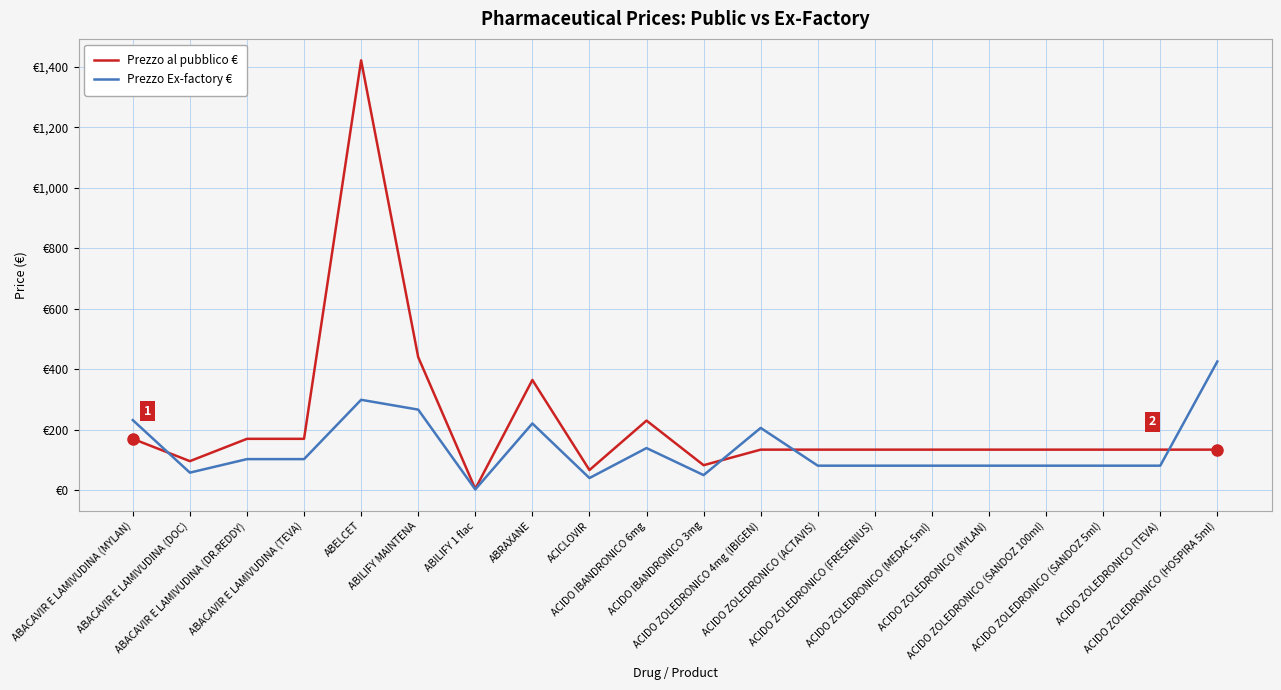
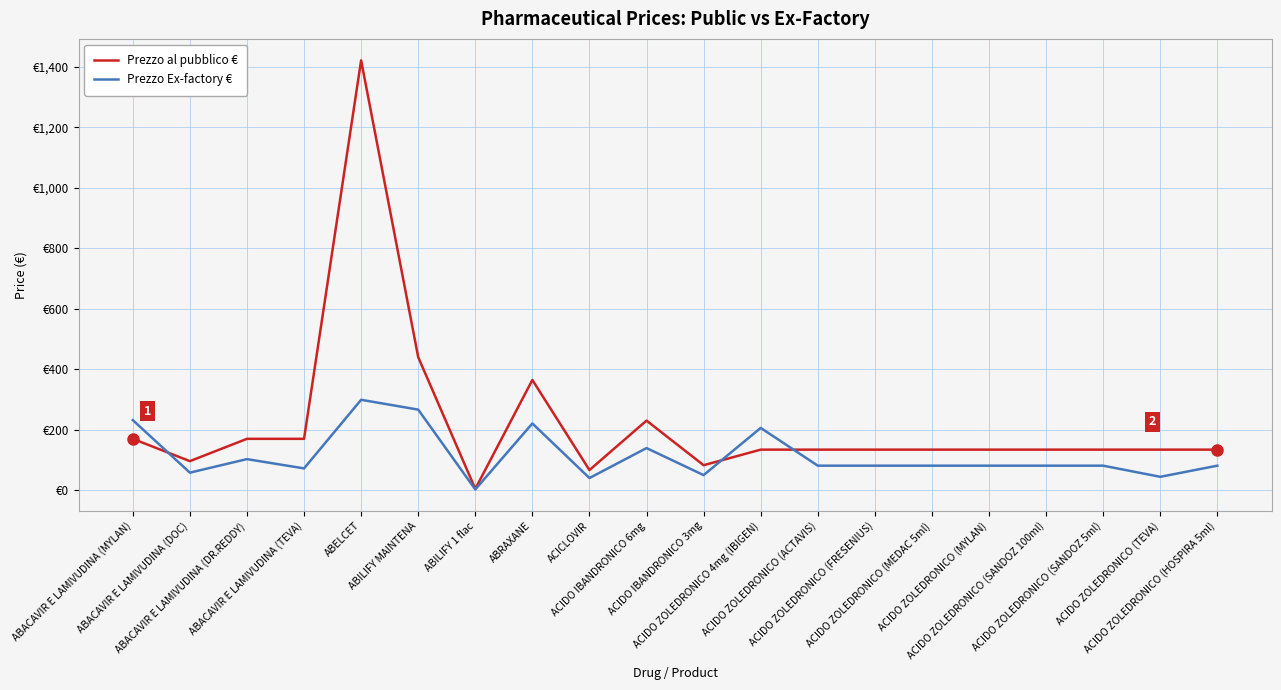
Prezzo Ex-factory €, ABACAVIR E LAMIVUDINA (TEVA): €100 -> €70
Prezzo Ex-factory €, ACIDO ZOLEDRONICO (TEVA): €80 -> €40
Prezzo Ex-factory €, ACIDO ZOLEDRONICO (HOSPIRA 5ml): €430 -> €80
